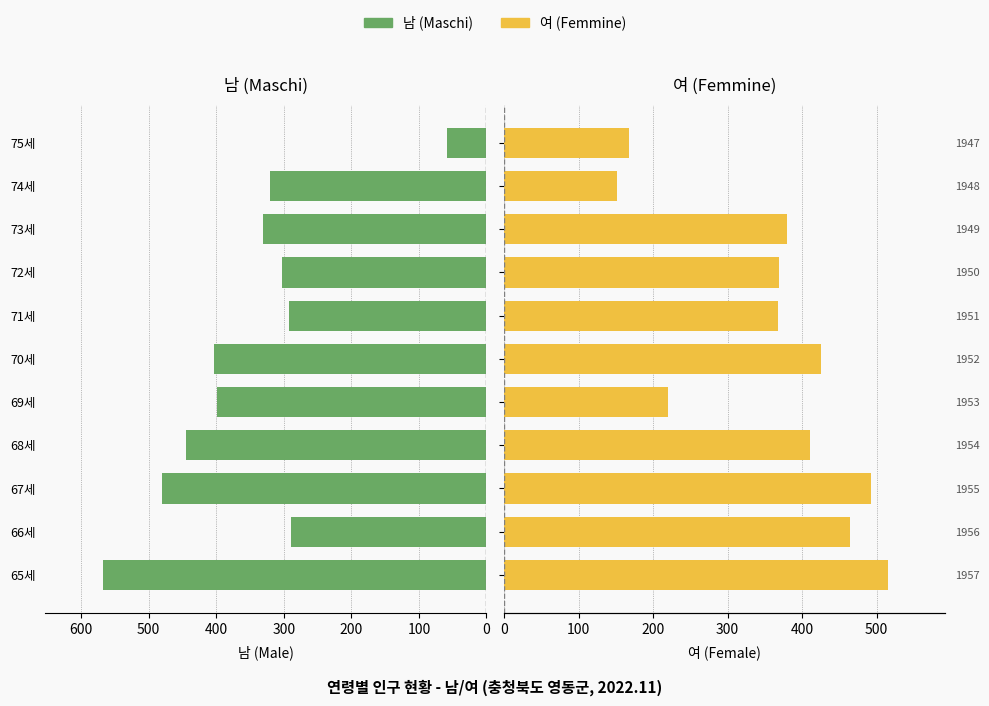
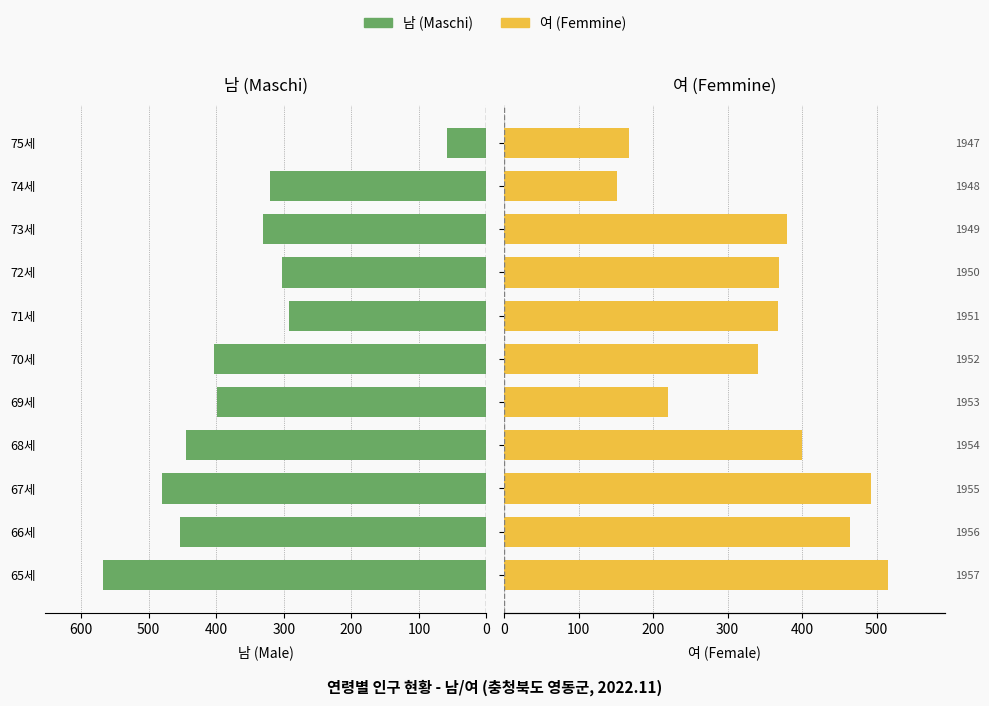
남 (Maschi), 66세: 290 -> 450
여 (Femmine), 1952: 430 -> 340
여 (Femmine), 1954: 410 -> 400
